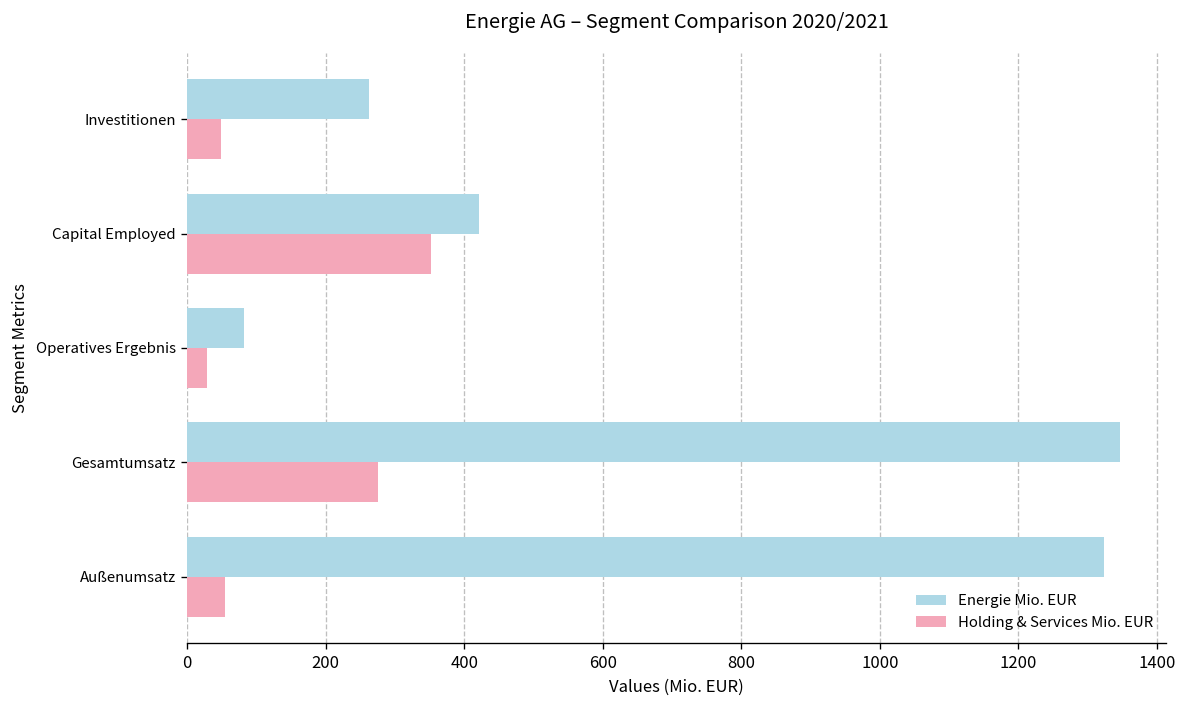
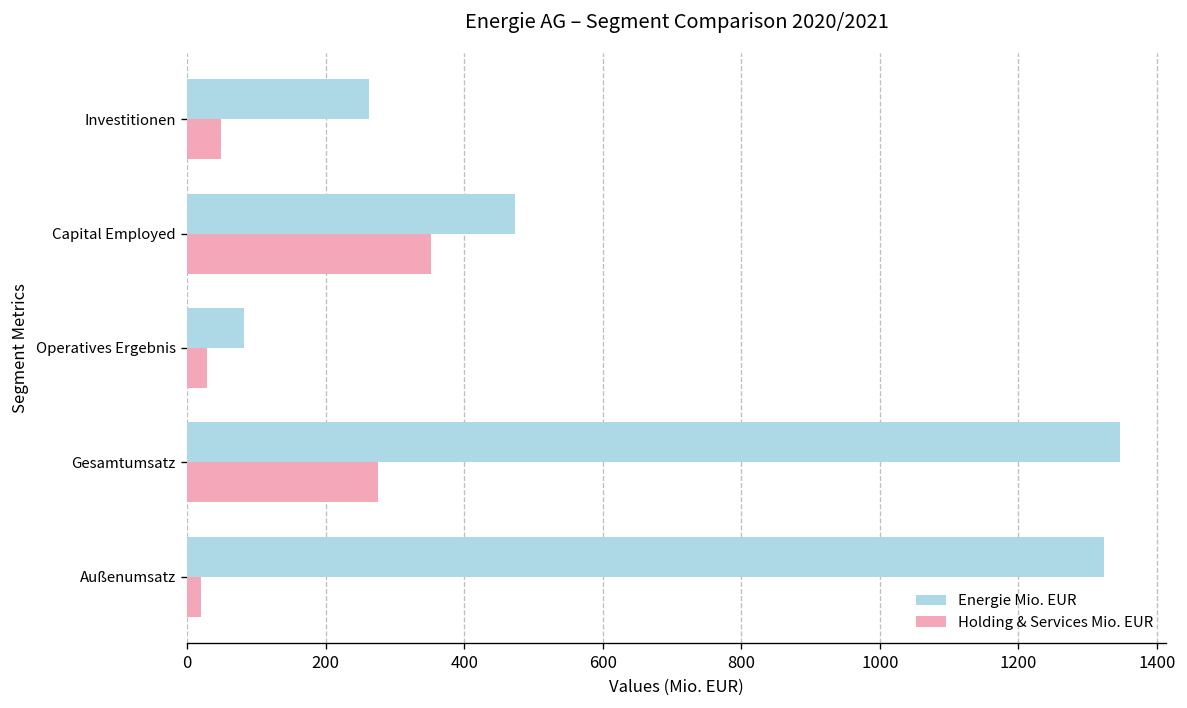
Energie Mio. EUR, Capital Employed: 420 -> 470
Holding & Services Mio. EUR, Außenumsatz: 50 -> 20
